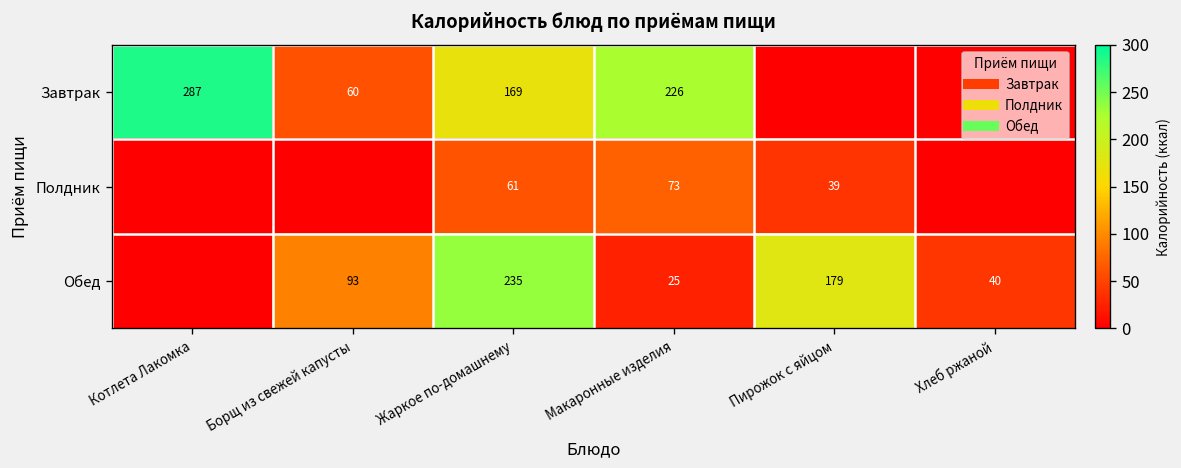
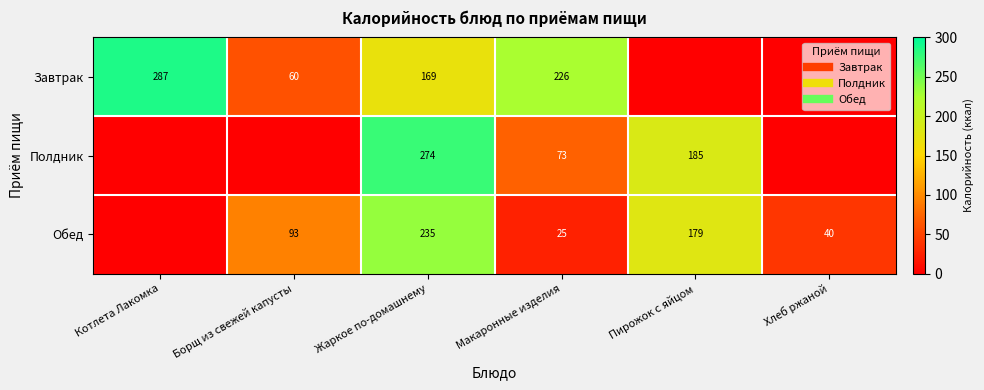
Полдник, Жаркое по-домашнему: 61 -> 274
Полдник, Пирожок с яйцом: 39 -> 185
